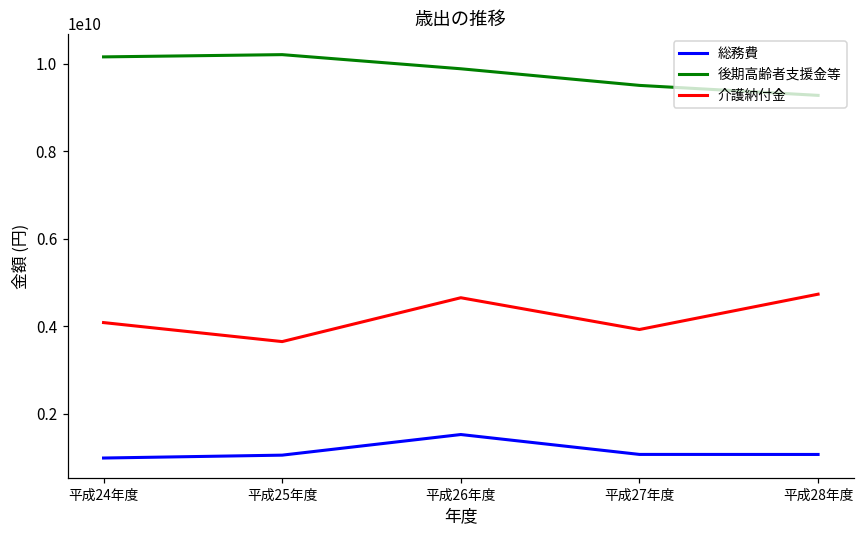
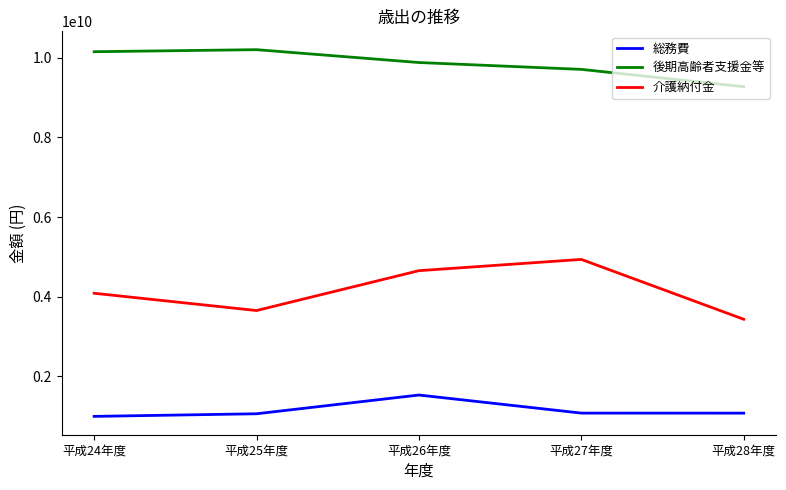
後期高齢者支援金等, 平成27年度: 9500000000 -> 9700000000
介護納付金, 平成27年度: 3900000000 -> 4900000000
介護納付金, 平成28年度: 4700000000 -> 3400000000
